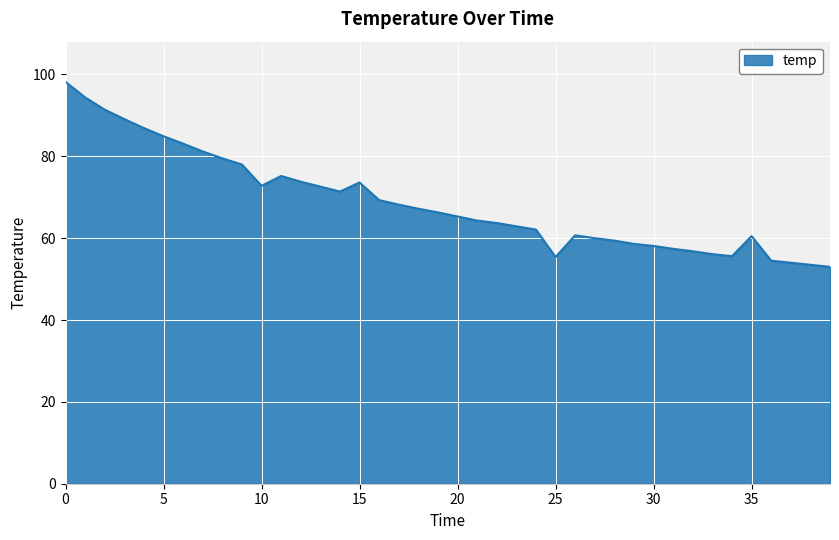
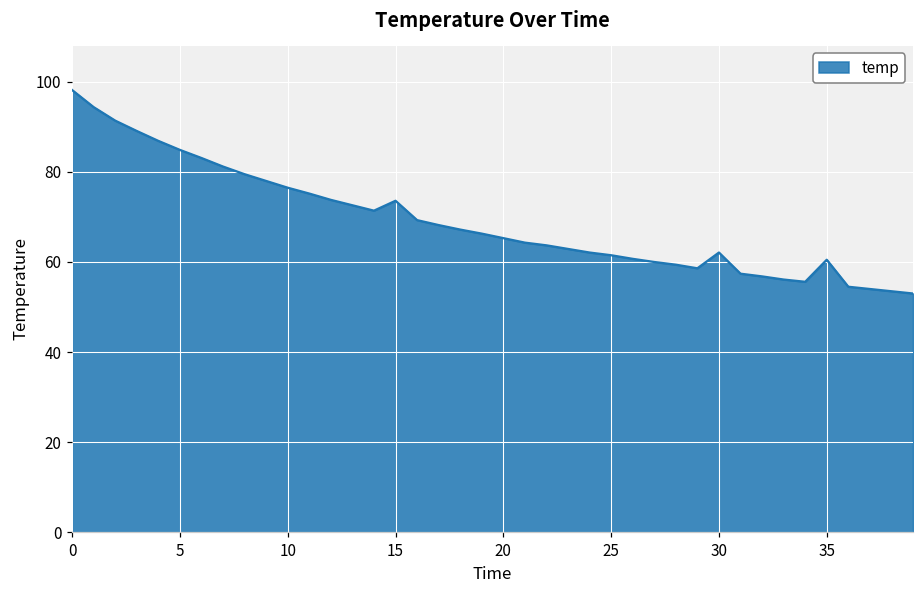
10: 73 -> 77
25: 55 -> 62
30: 58 -> 62
